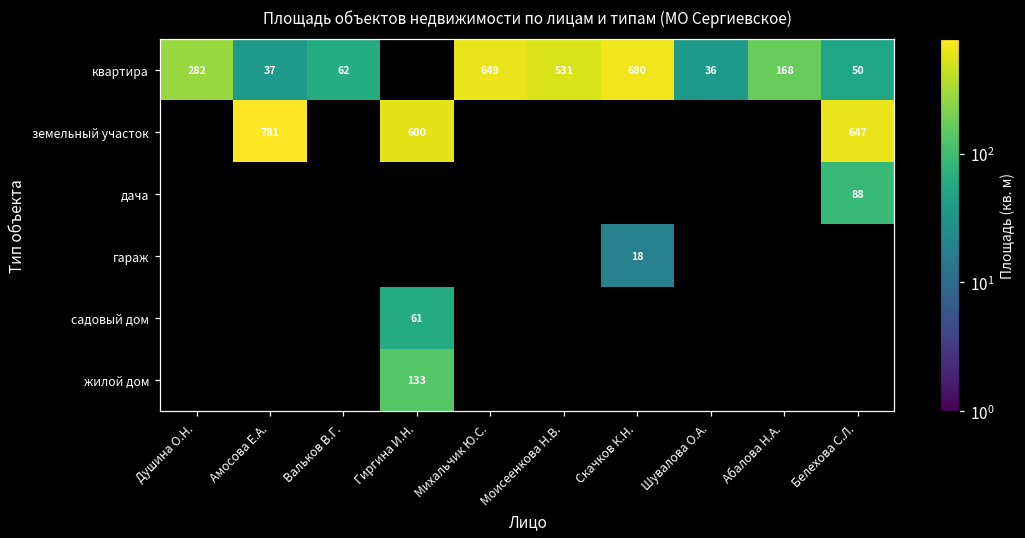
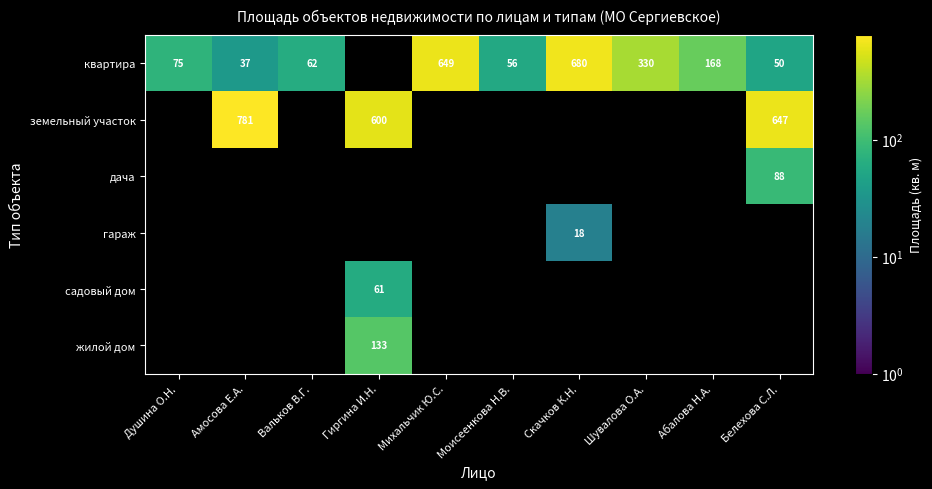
квартира, Душина О.Н.: 282 -> 75
квартира, Моисеенкова Н.В.: 531 -> 56
квартира, Шувалова О.А.: 36 -> 330
